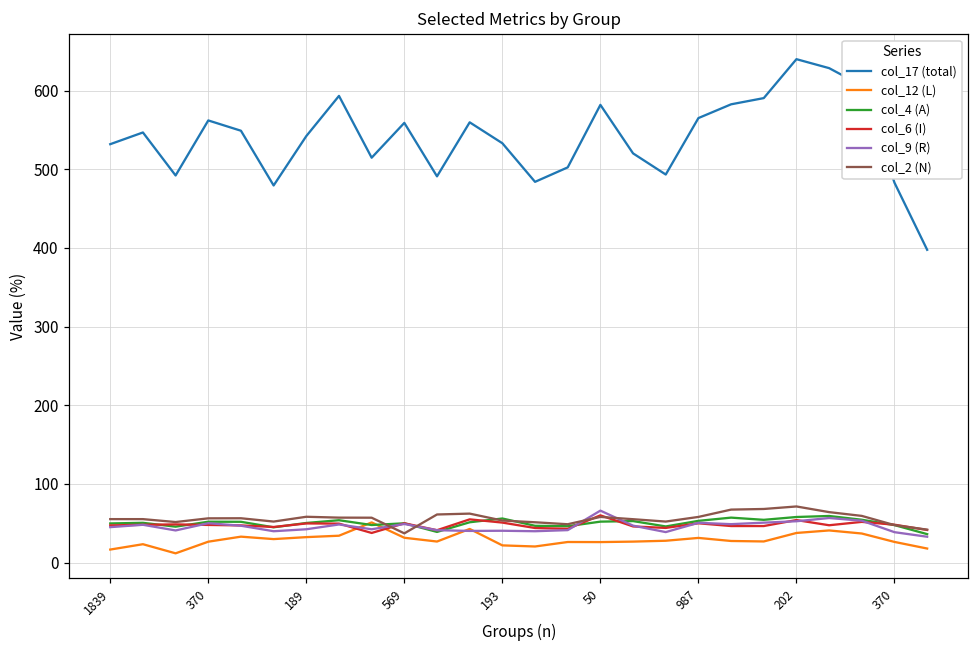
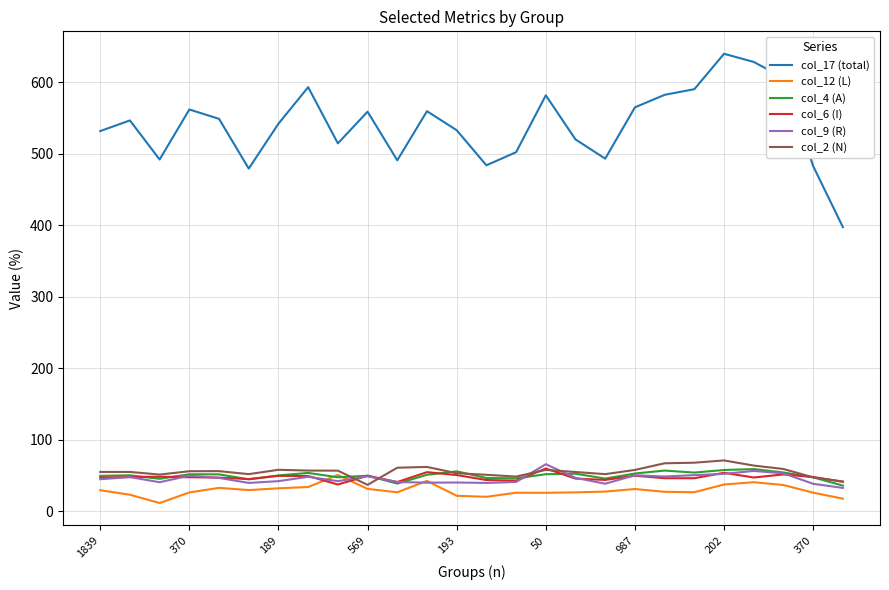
col_12 (L), 1839: 20 -> 30
